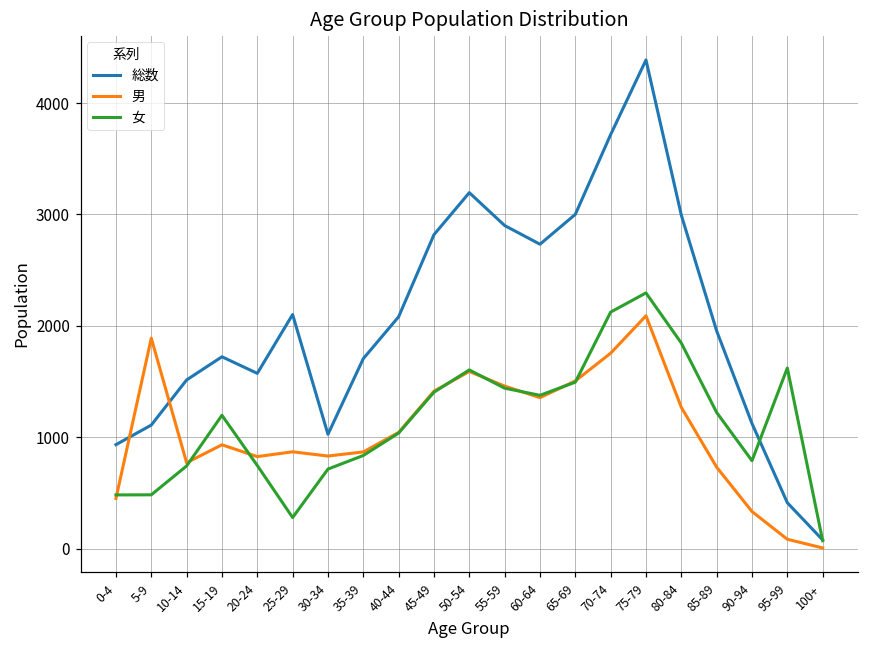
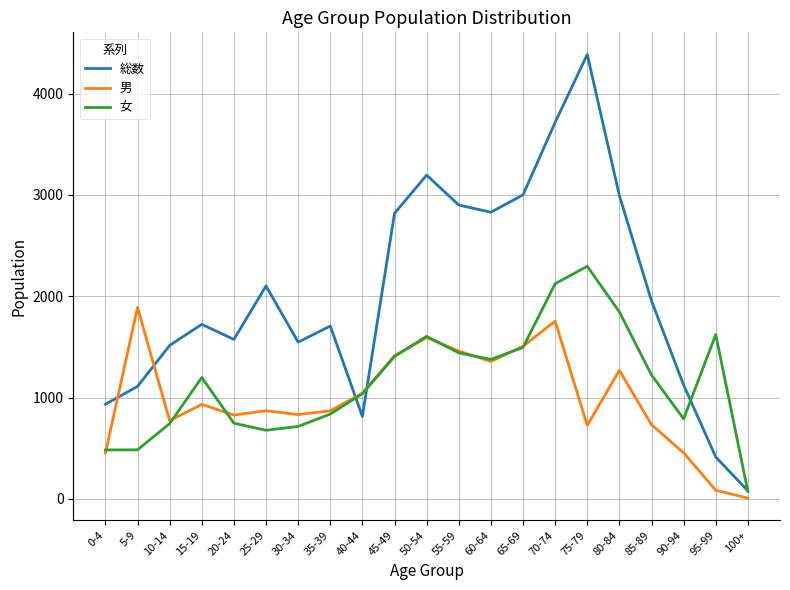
女, 25-29: 280 -> 680
総数, 30-34: 1030 -> 1550
総数, 40-44: 2080 -> 810
総数, 60-64: 2730 -> 2830
男, 75-79: 2090 -> 730
男, 90-94: 330 -> 460
